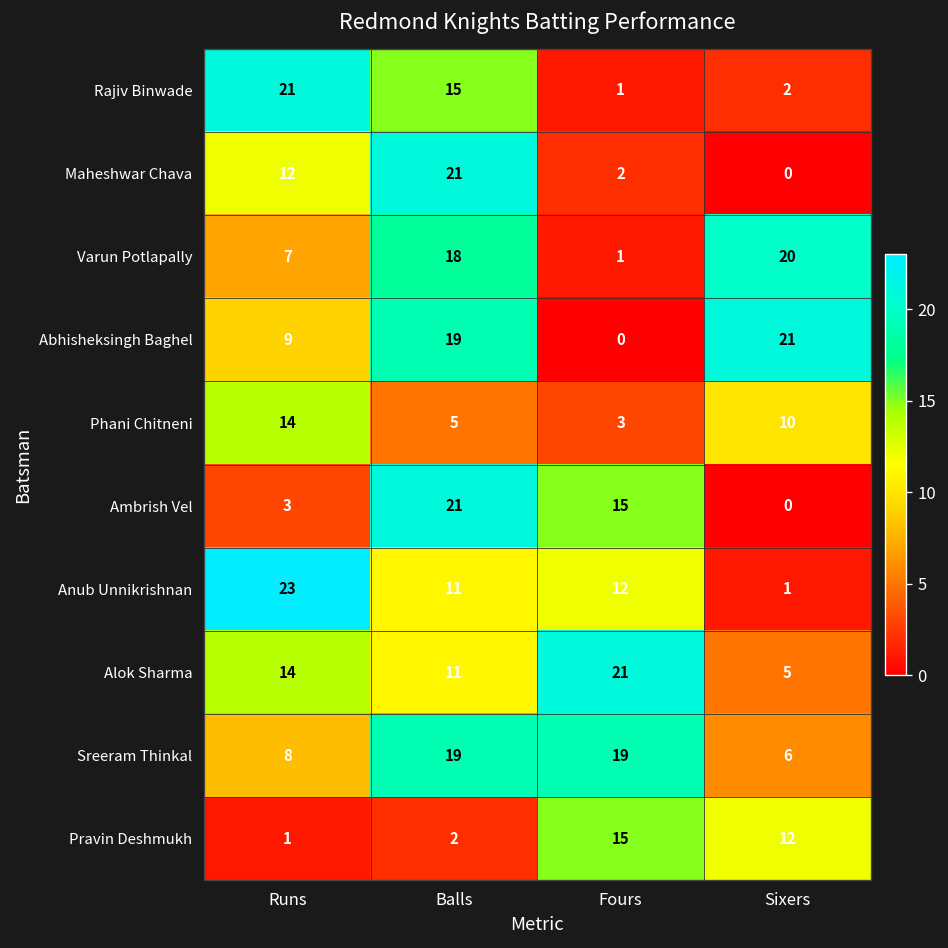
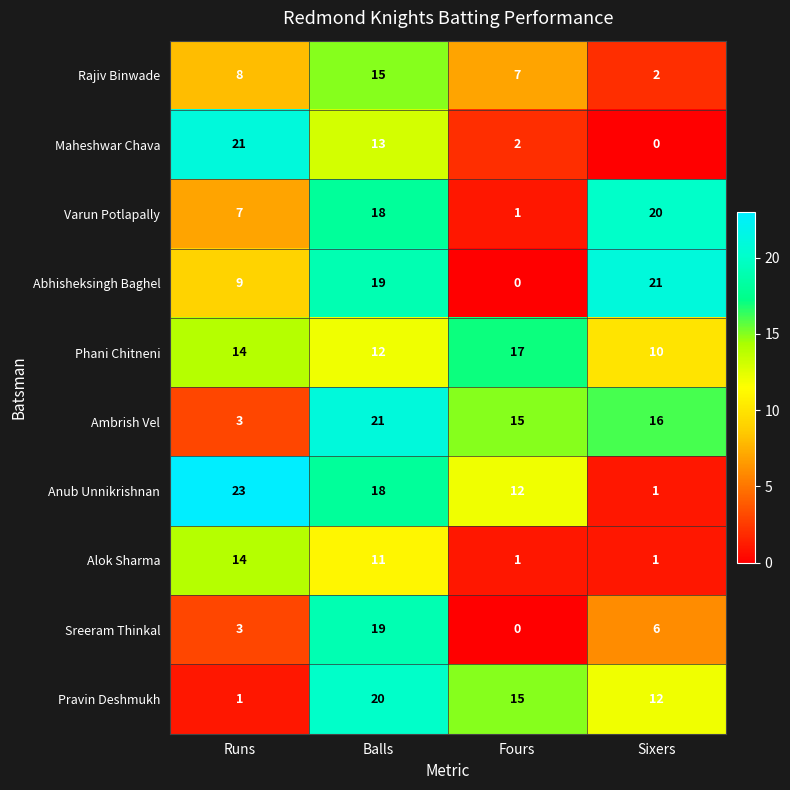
Rajiv Binwade, Runs: 21 -> 8
Rajiv Binwade, Fours: 1 -> 7
Maheshwar Chava, Runs: 12 -> 21
Maheshwar Chava, Balls: 21 -> 13
Phani Chitneni, Balls: 5 -> 12
Phani Chitneni, Fours: 3 -> 17
Ambrish Vel, Sixers: 0 -> 16
Anub Unnikrishnan, Balls: 11 -> 18
Alok Sharma, Fours: 21 -> 1
Alok Sharma, Sixers: 5 -> 1
Sreeram Thinkal, Runs: 8 -> 3
Sreeram Thinkal, Fours: 19 -> 0
Pravin Deshmukh, Balls: 2 -> 20
